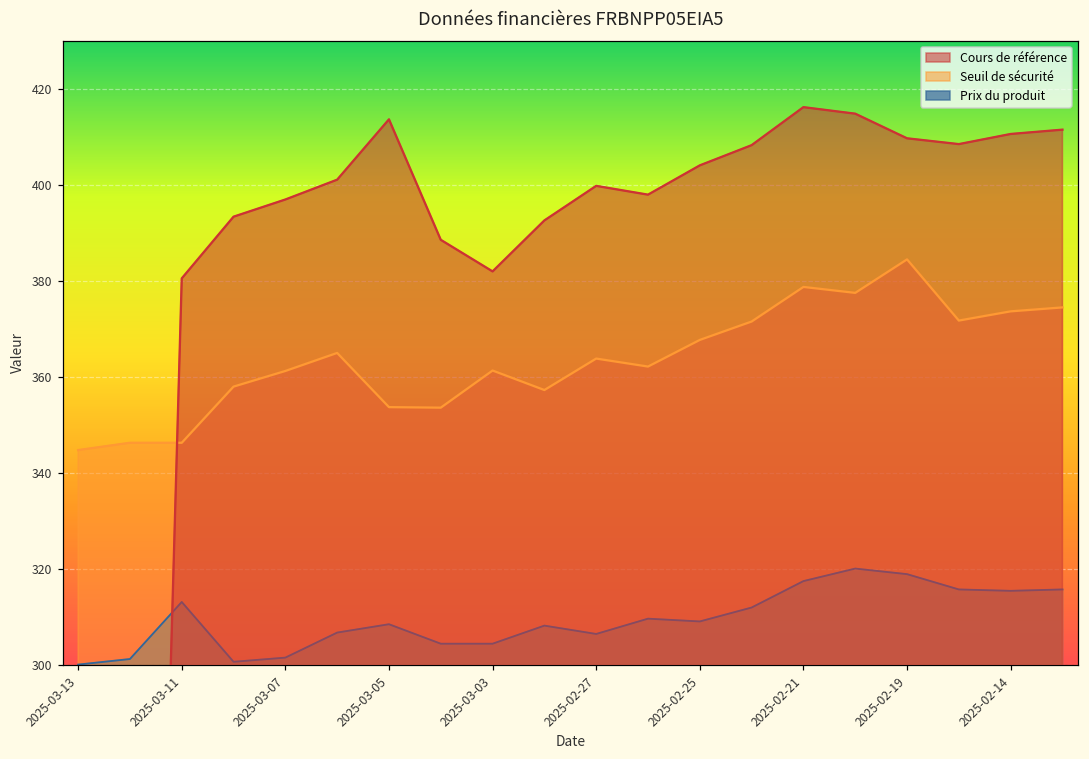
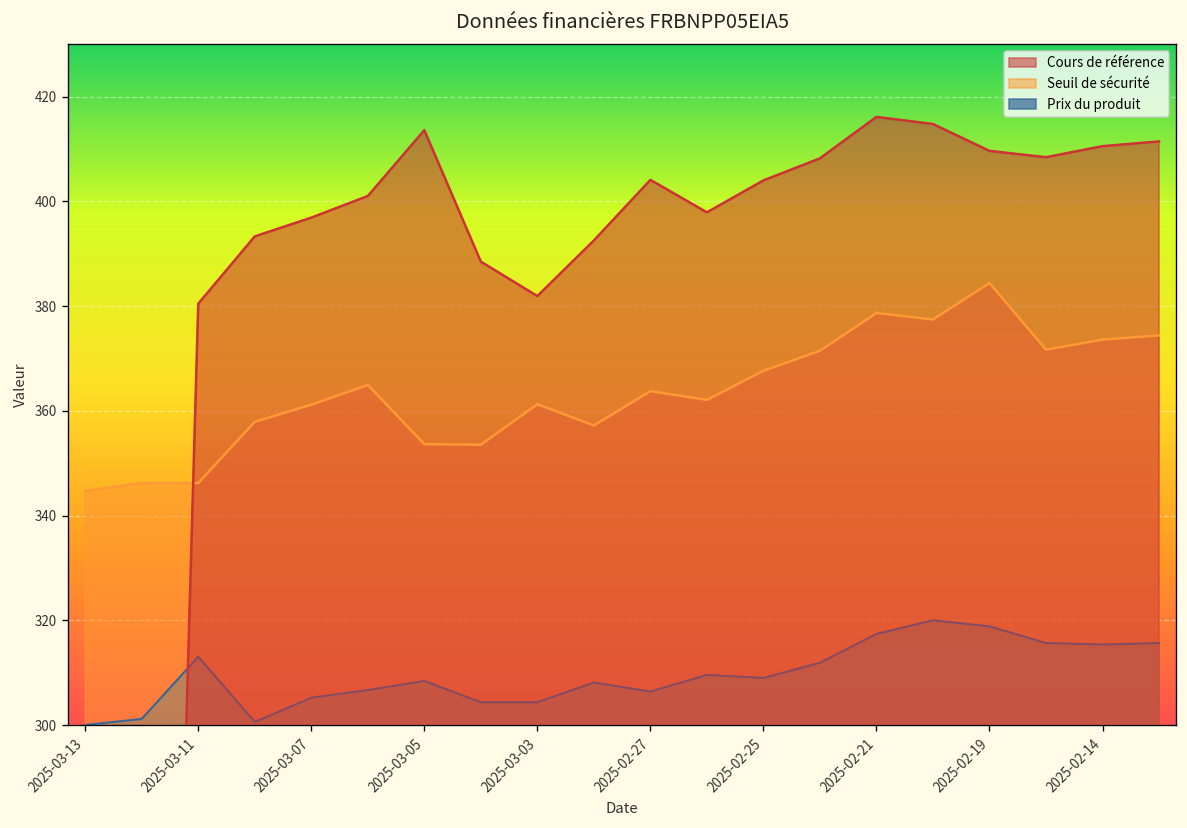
Prix du produit, 2025-03-07: 301 -> 305
Cours de référence, 2025-02-27: 400 -> 404
